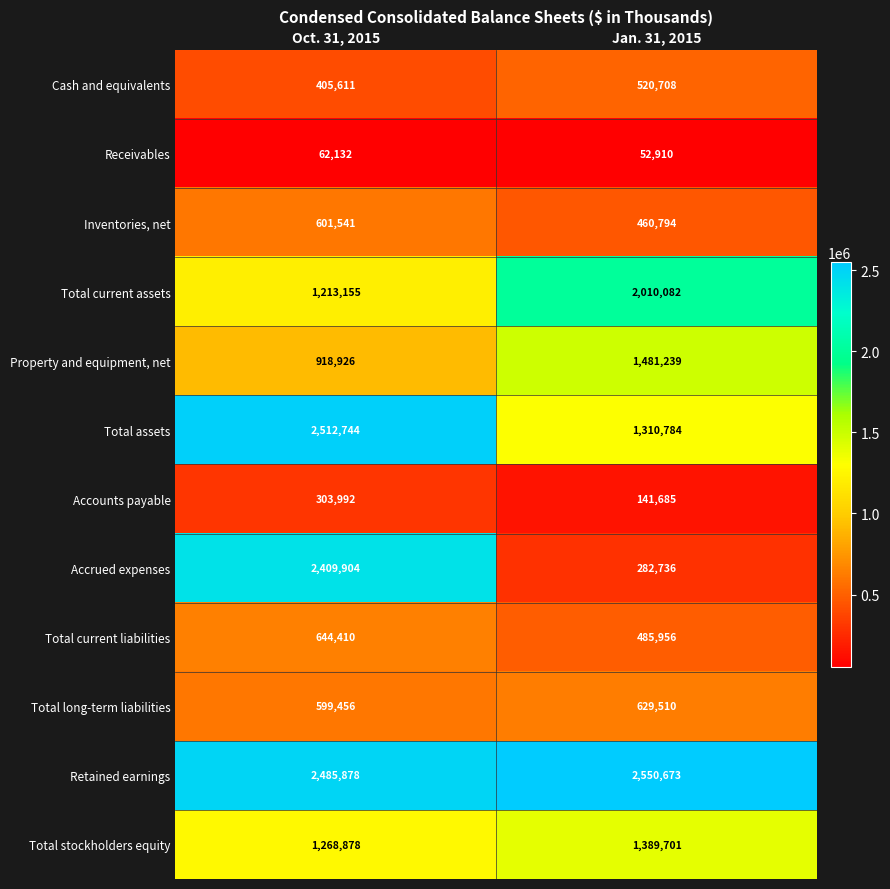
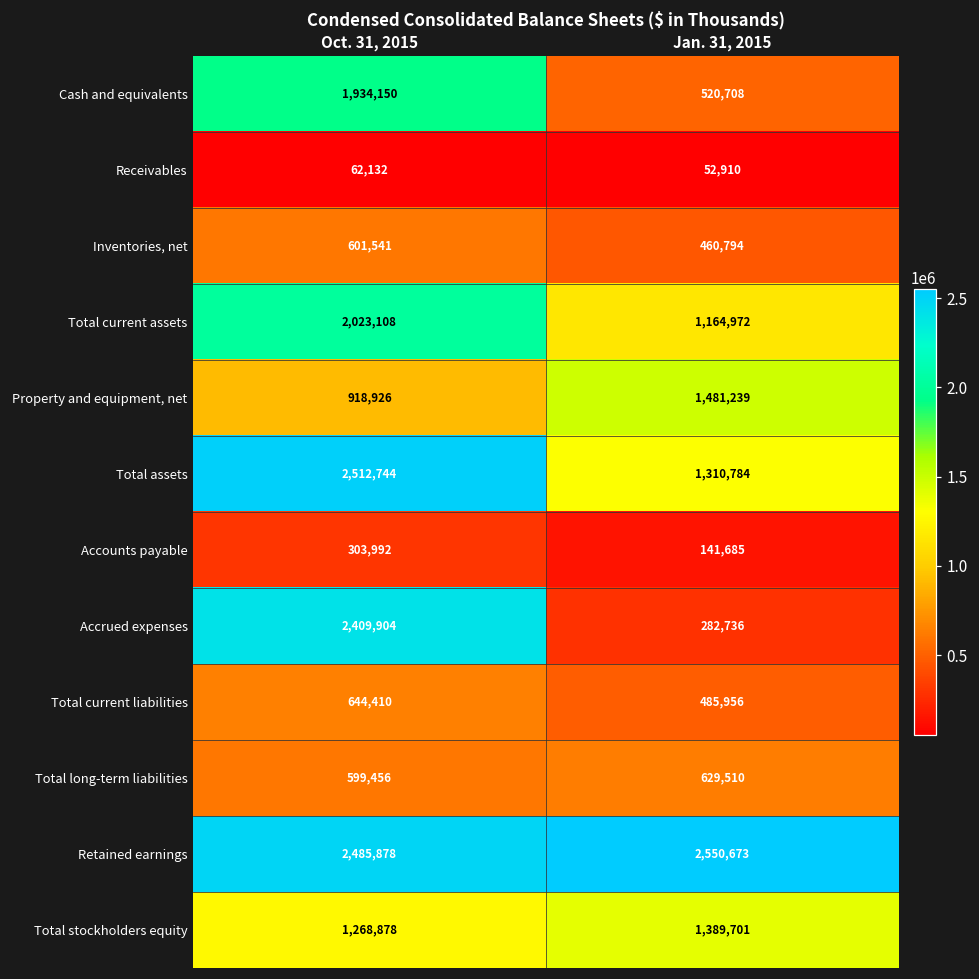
Cash and equivalents, Oct. 31, 2015: 405,611 -> 1,934,150
Total current assets, Oct. 31, 2015: 1,213,155 -> 2,023,108
Total current assets, Jan. 31, 2015: 2,010,082 -> 1,164,972
